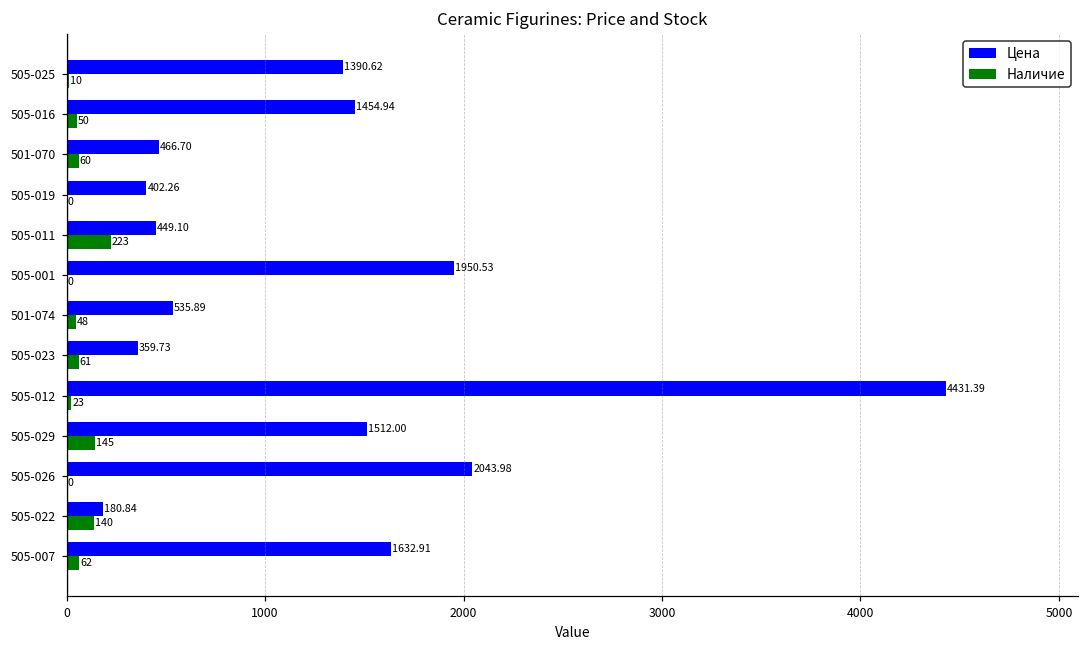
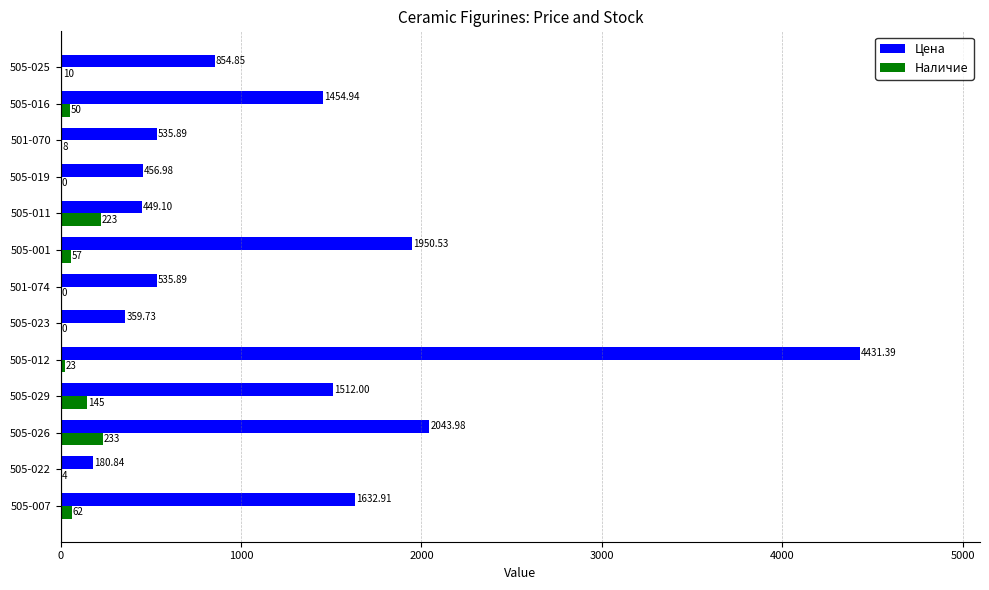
Цена, 505-025: 1390.62 -> 854.85
Цена, 501-070: 466.70 -> 535.89
Наличие, 501-070: 60 -> 8
Цена, 505-019: 402.26 -> 456.98
Наличие, 505-001: 0 -> 57
Наличие, 501-074: 48 -> 0
Наличие, 505-023: 61 -> 0
Наличие, 505-026: 0 -> 233
Наличие, 505-022: 140 -> 4
